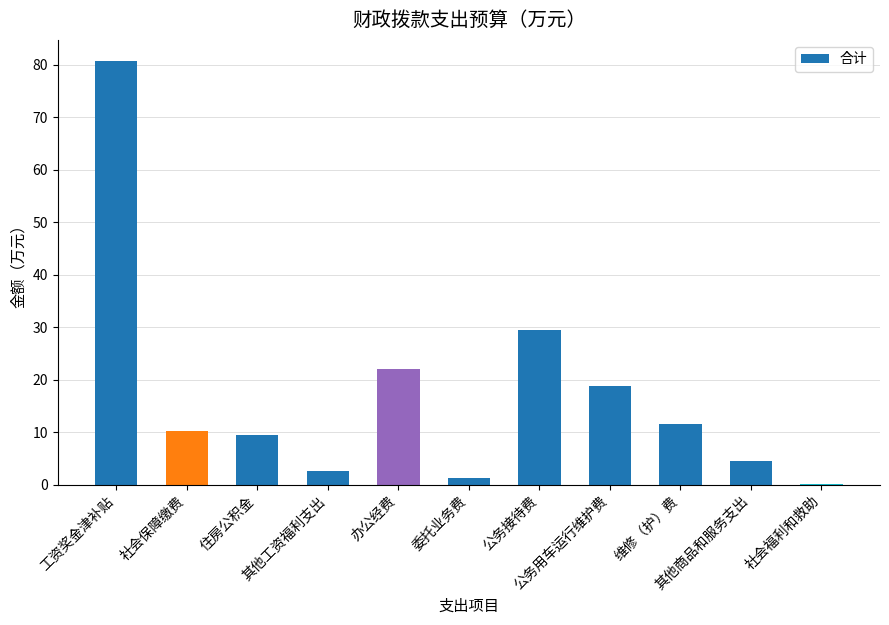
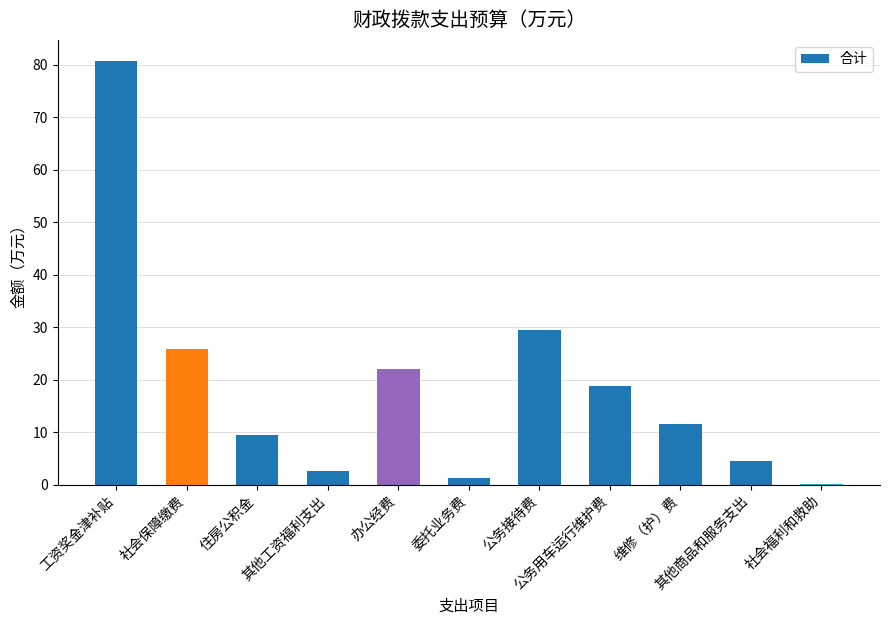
社会保障缴费: 10 -> 26
